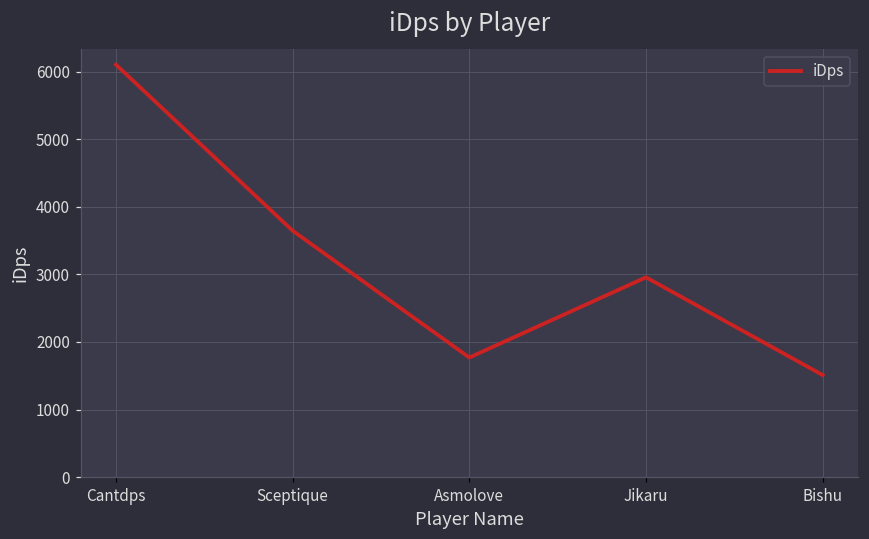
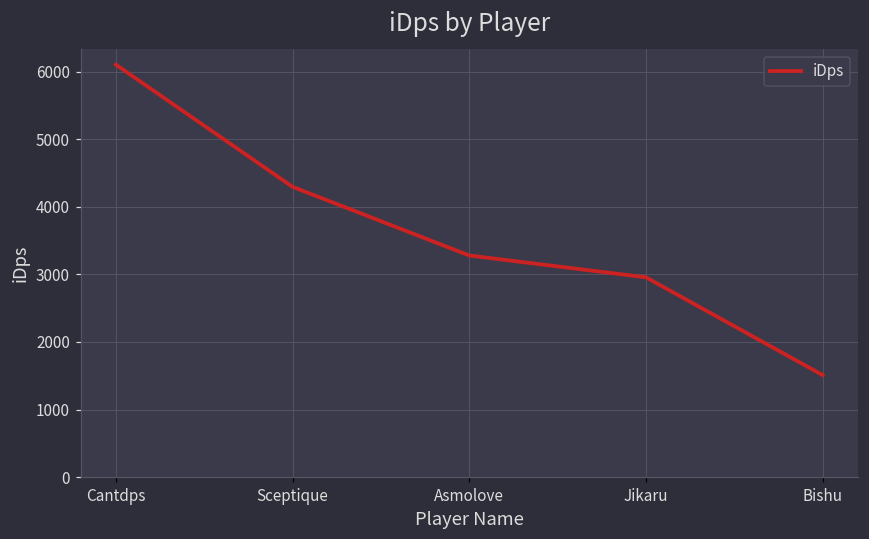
Sceptique: 3600 -> 4300
Asmolove: 1800 -> 3300
